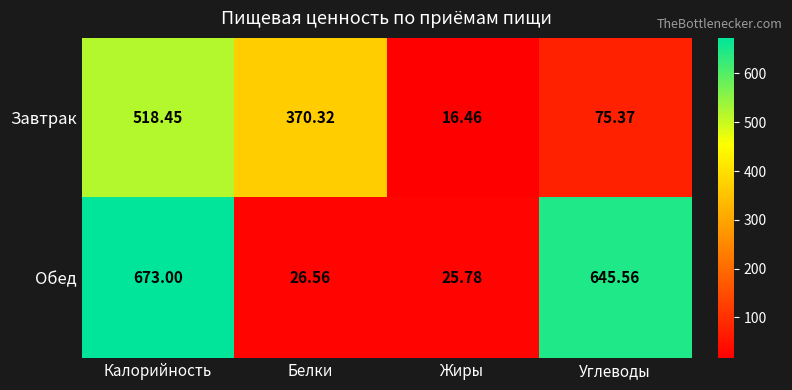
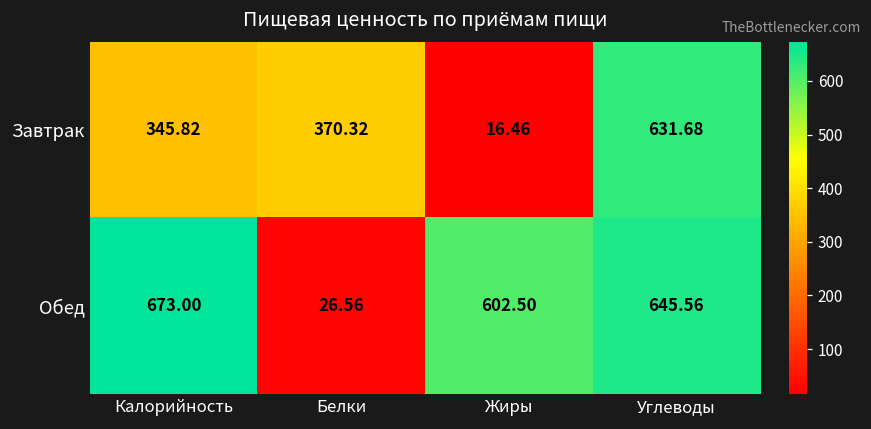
Завтрак, Калорийность: 518.45 -> 345.82
Завтрак, Углеводы: 75.37 -> 631.68
Обед, Жиры: 25.78 -> 602.50
